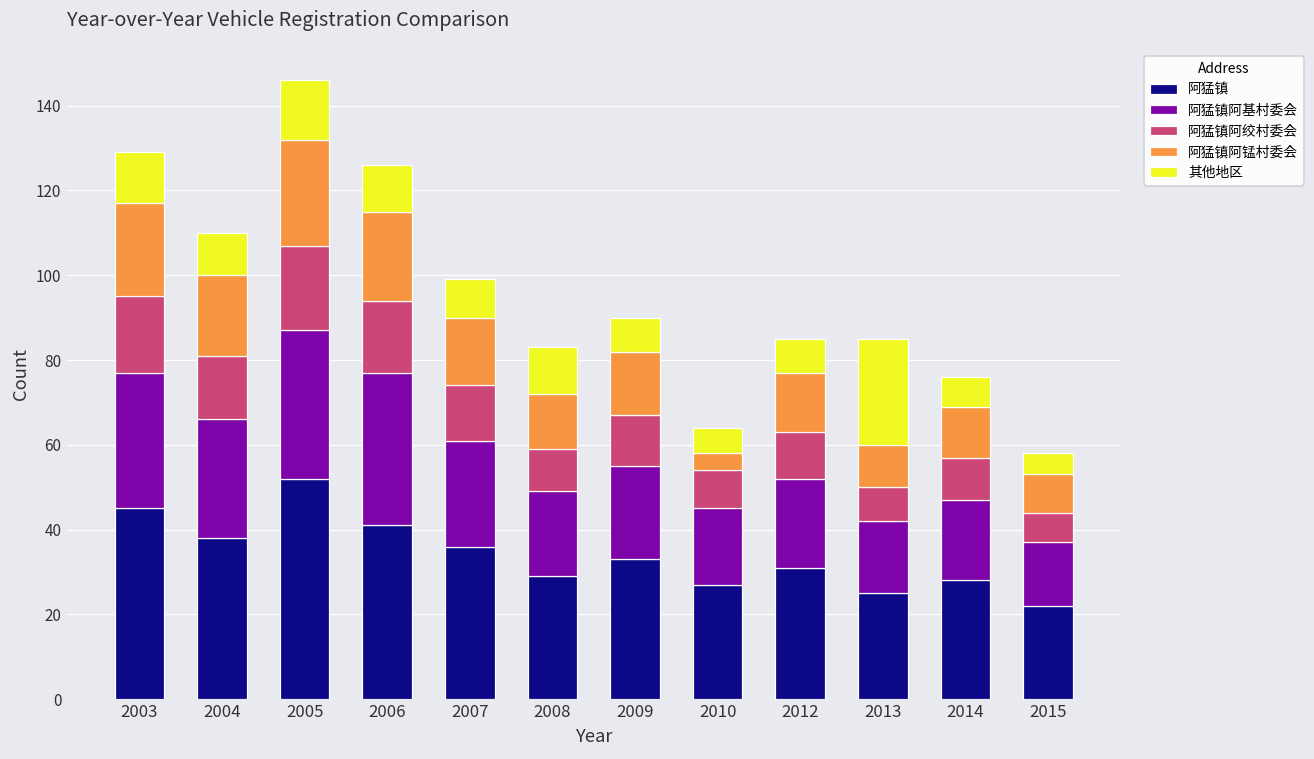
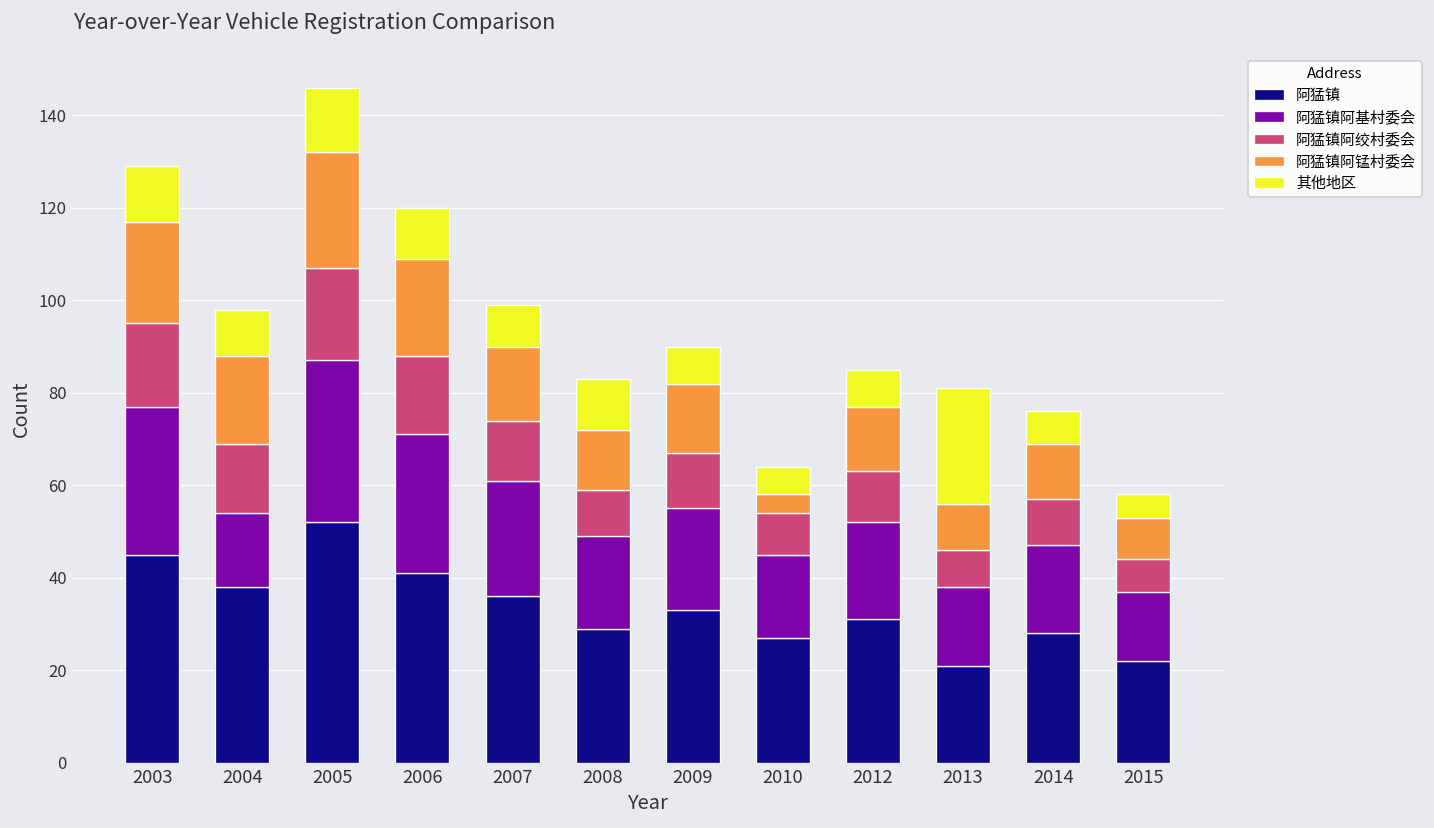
阿猛镇阿基村委会, 2004: 28 -> 16
阿猛镇阿基村委会, 2006: 36 -> 30
阿猛镇, 2013: 25 -> 21
